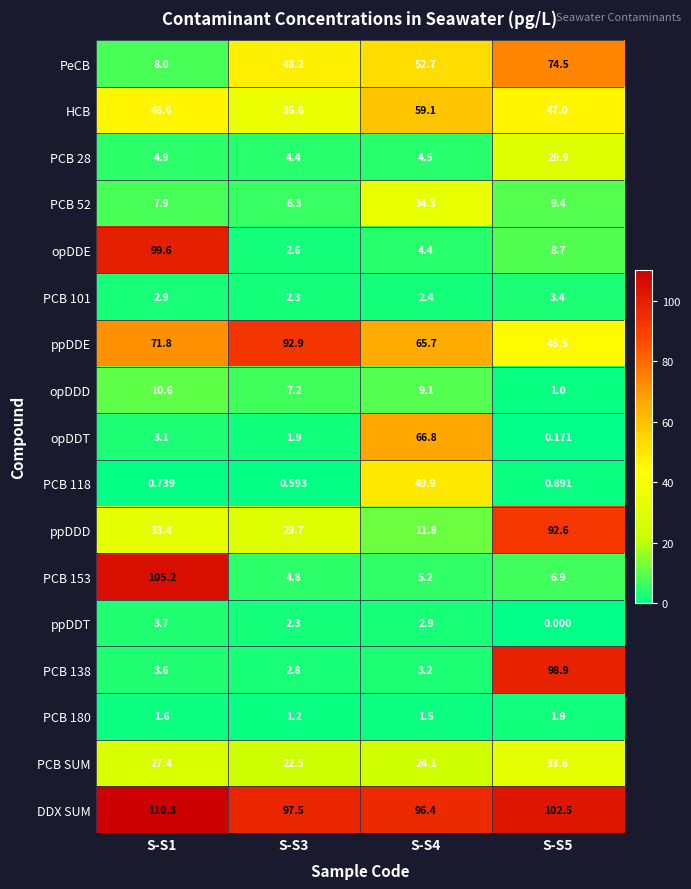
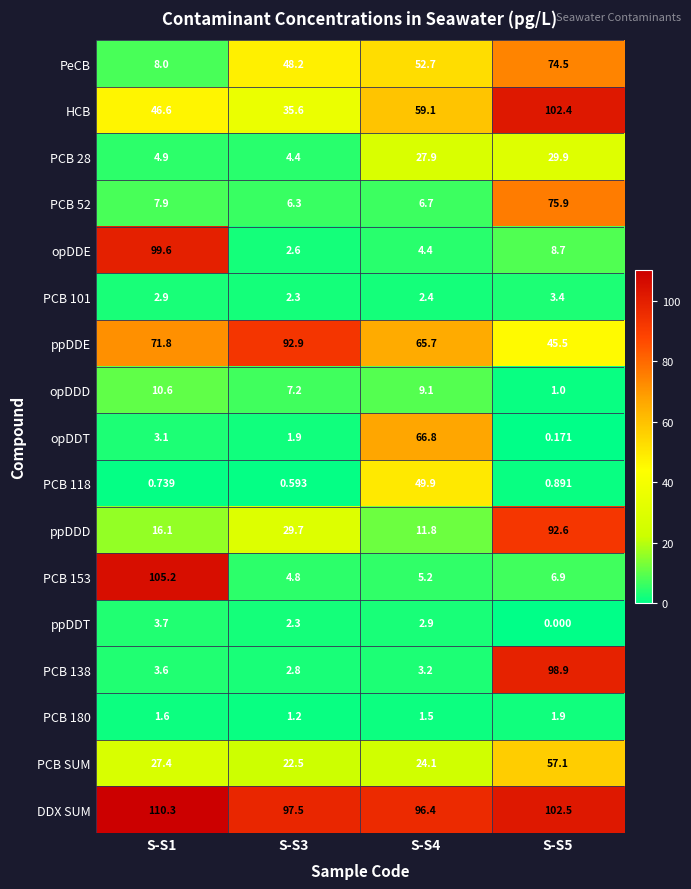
HCB, S-S5: 47.0 -> 102.4
PCB 28, S-S4: 4.5 -> 27.9
PCB 52, S-S4: 34.3 -> 6.7
PCB 52, S-S5: 9.4 -> 75.9
ppDDD, S-S1: 33.4 -> 16.1
PCB SUM, S-S5: 33.6 -> 57.1
